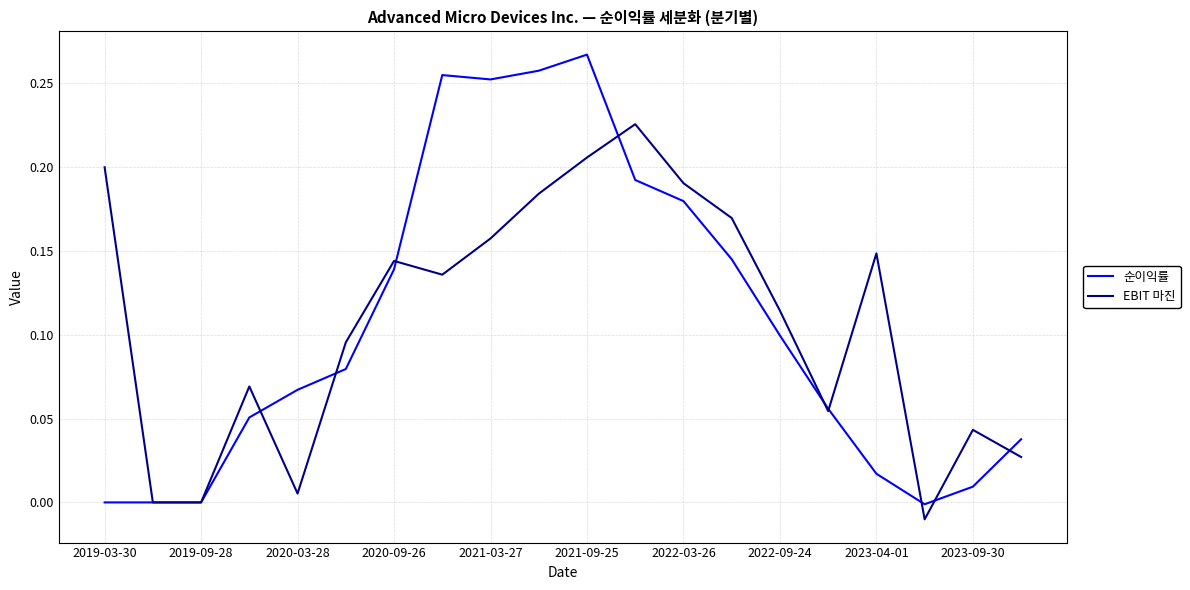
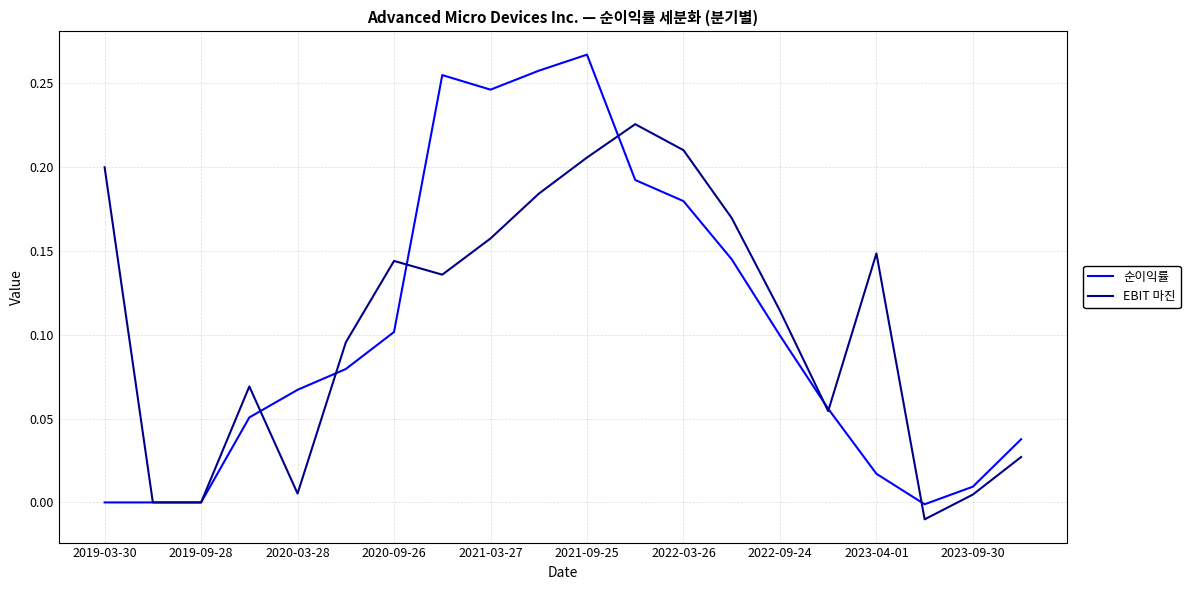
순이익률, 2020-09-26: 0.139 -> 0.102
순이익률, 2021-03-27: 0.252 -> 0.246
EBIT 마진, 2022-03-26: 0.191 -> 0.210
EBIT 마진, 2023-09-30: 0.043 -> 0.005
